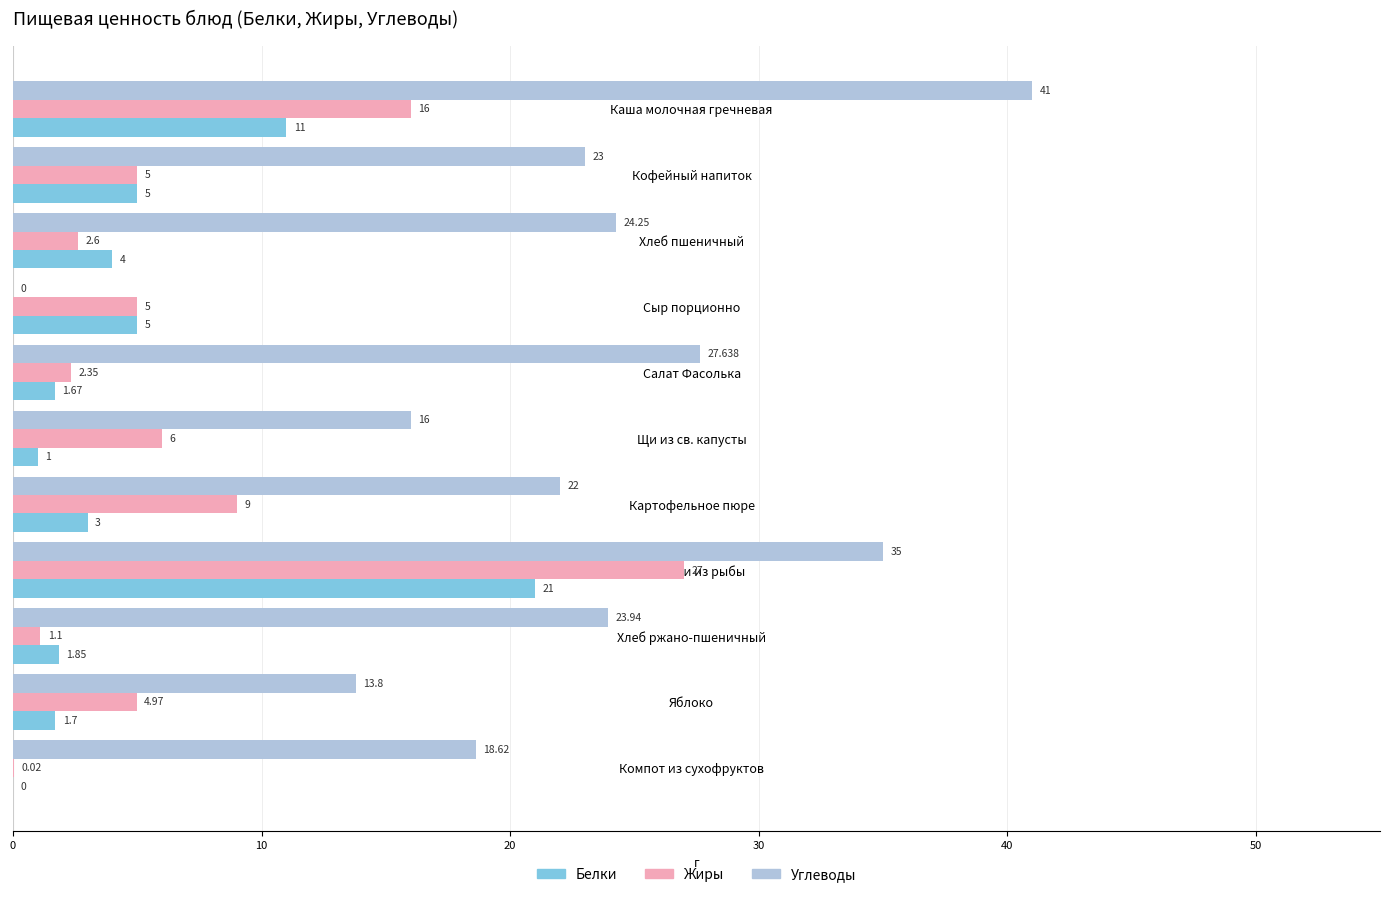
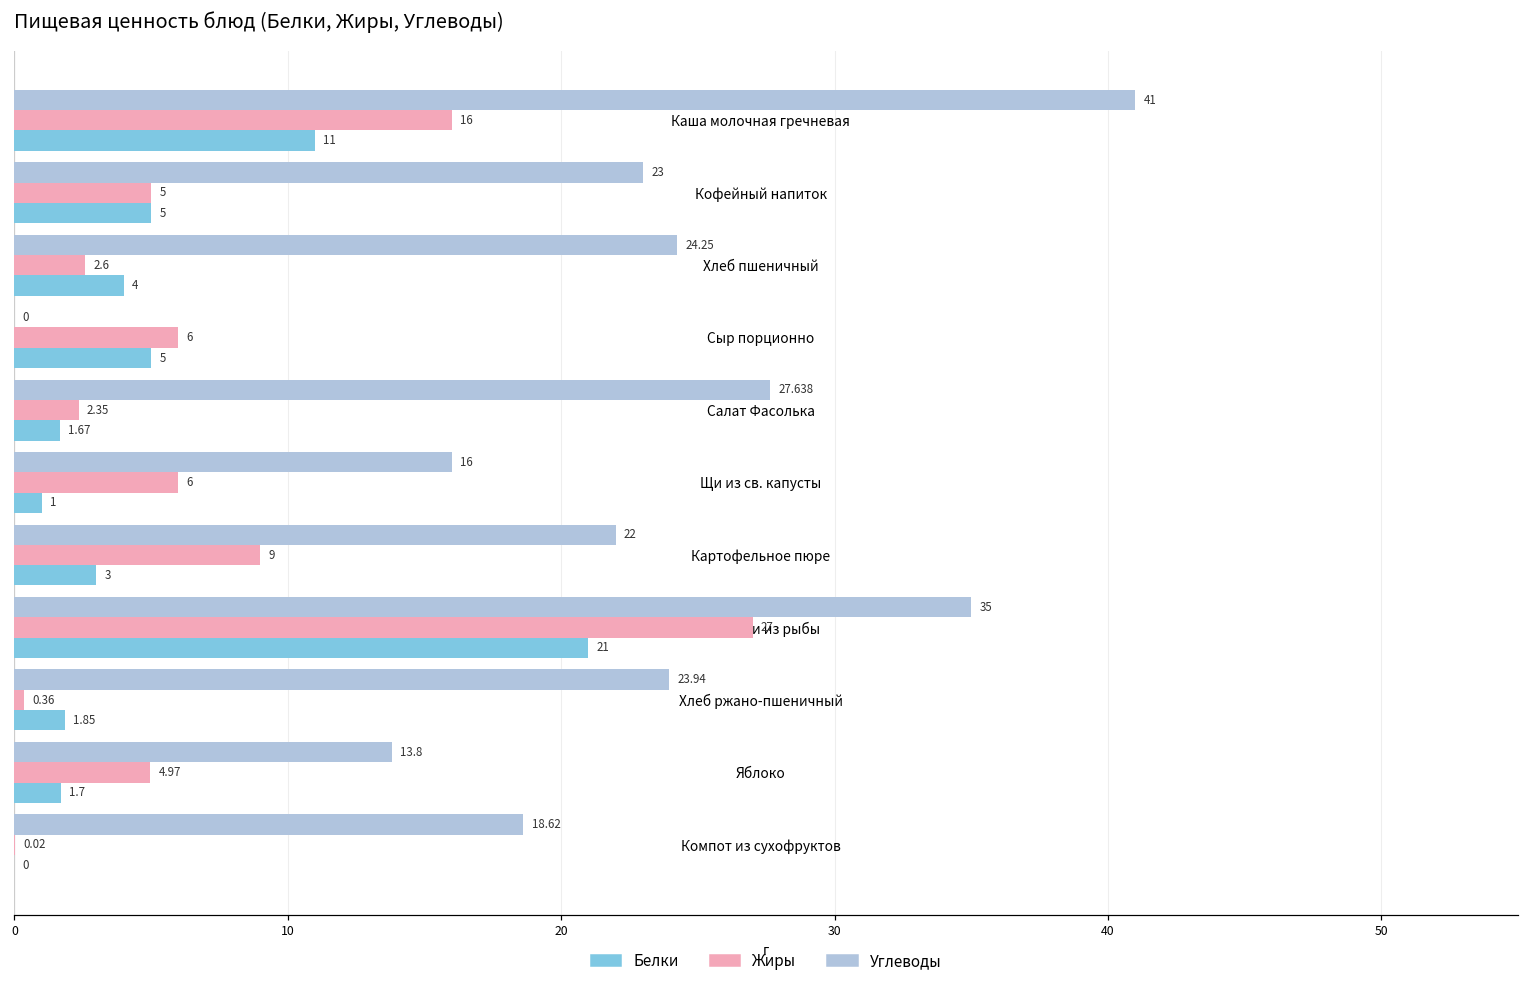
Жиры, Сыр порционно: 5 -> 6
Жиры, Хлеб ржано-пшеничный: 1.1 -> 0.36
